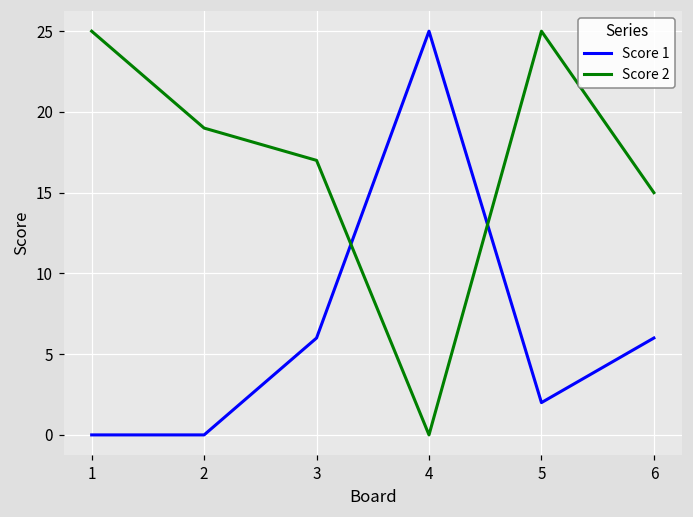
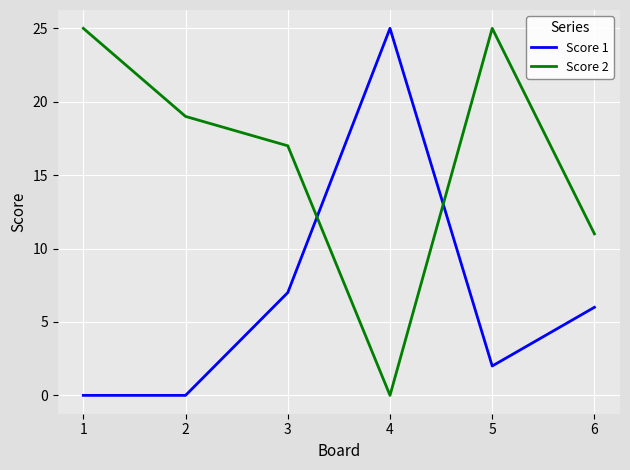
Score 1, 3: 6 -> 7
Score 2, 6: 15 -> 11
